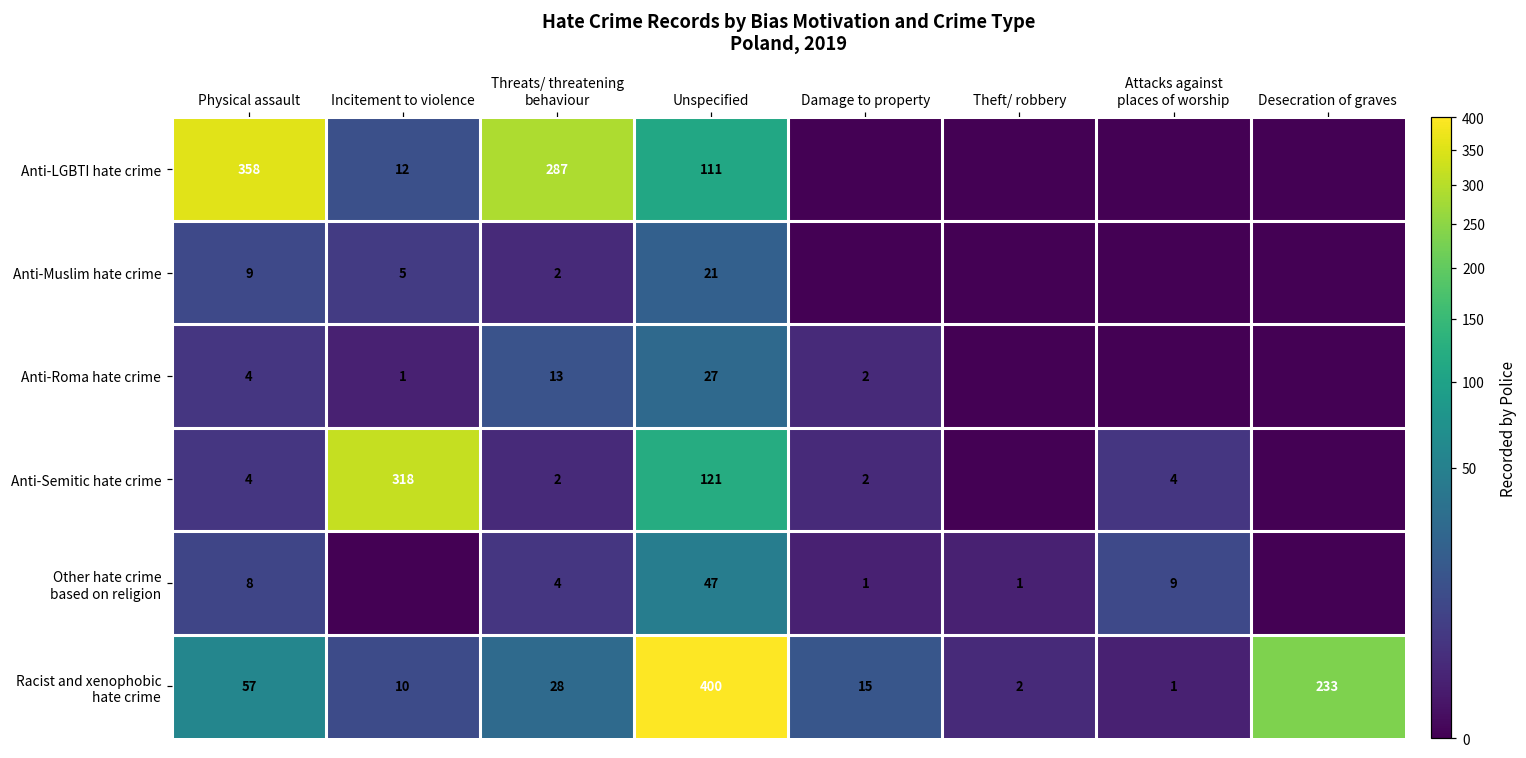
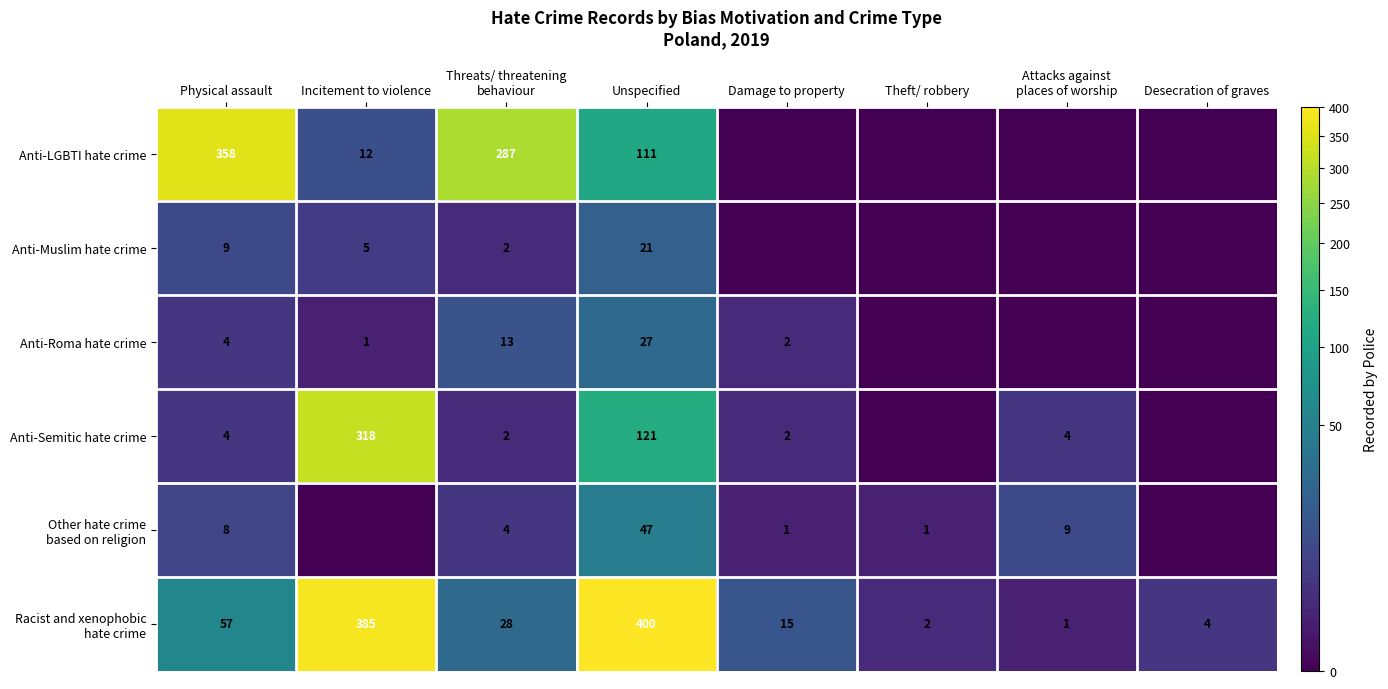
Racist and xenophobic hate crime, Incitement to violence: 10 -> 385
Racist and xenophobic hate crime, Desecration of graves: 233 -> 4
